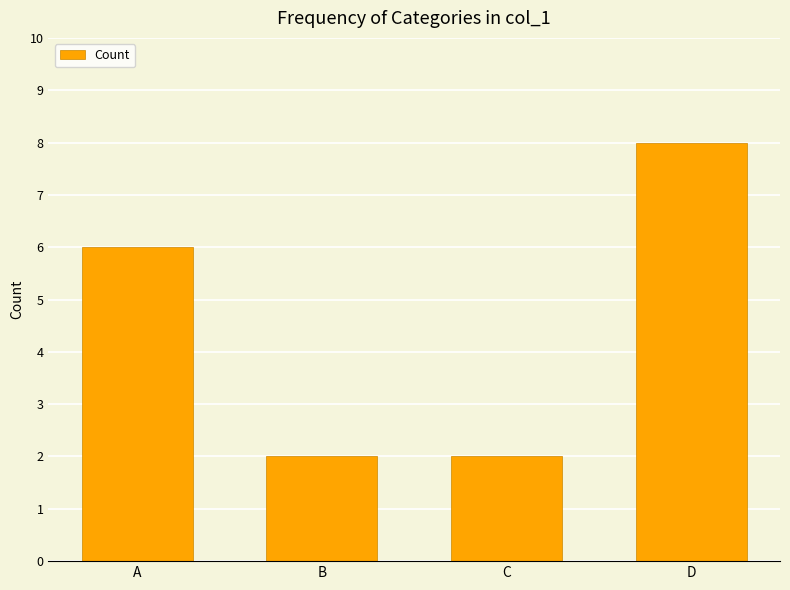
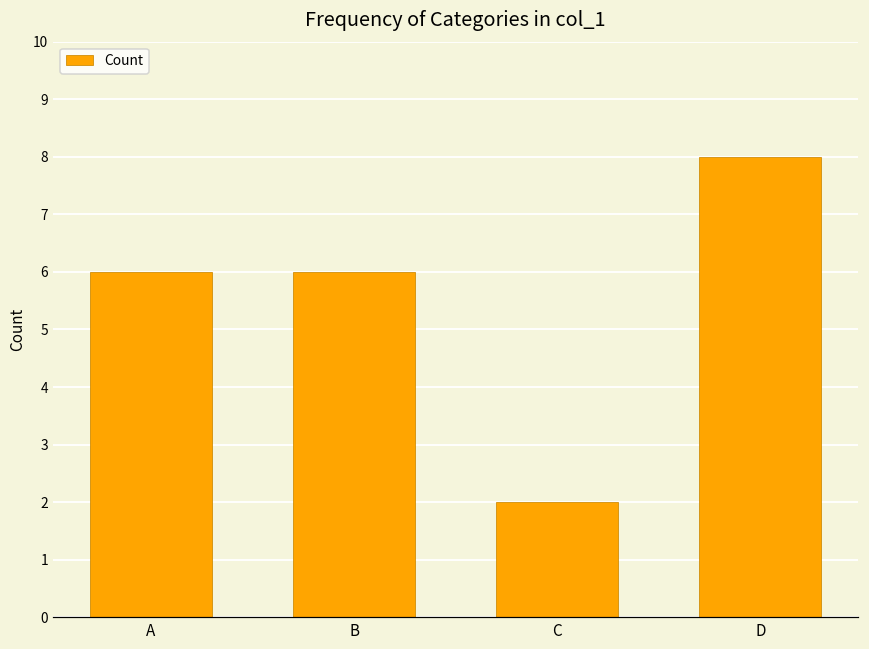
B: 2 -> 6
